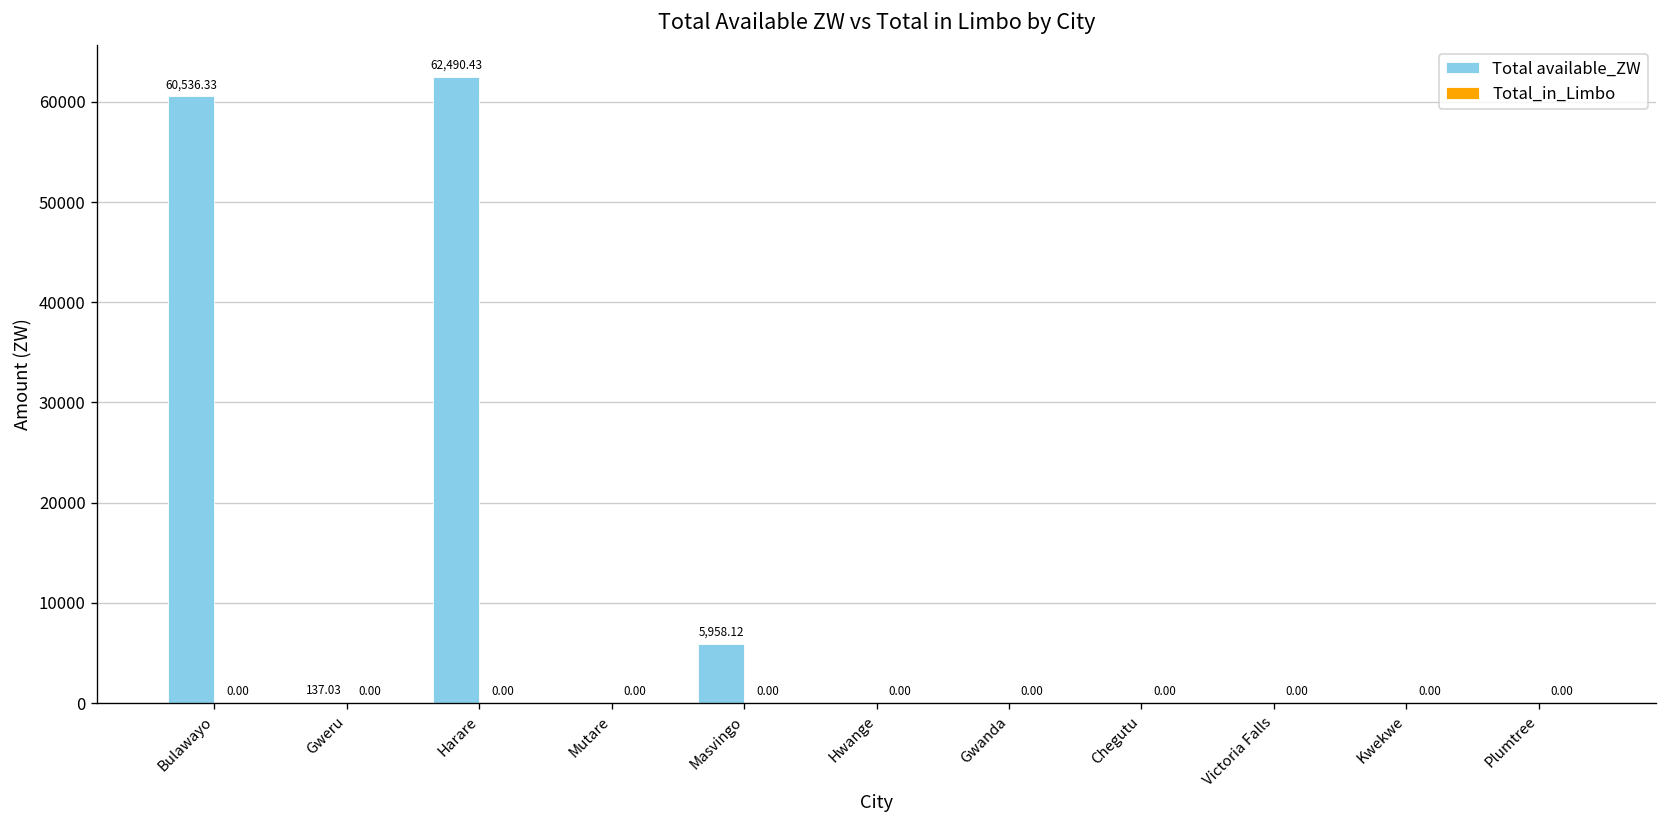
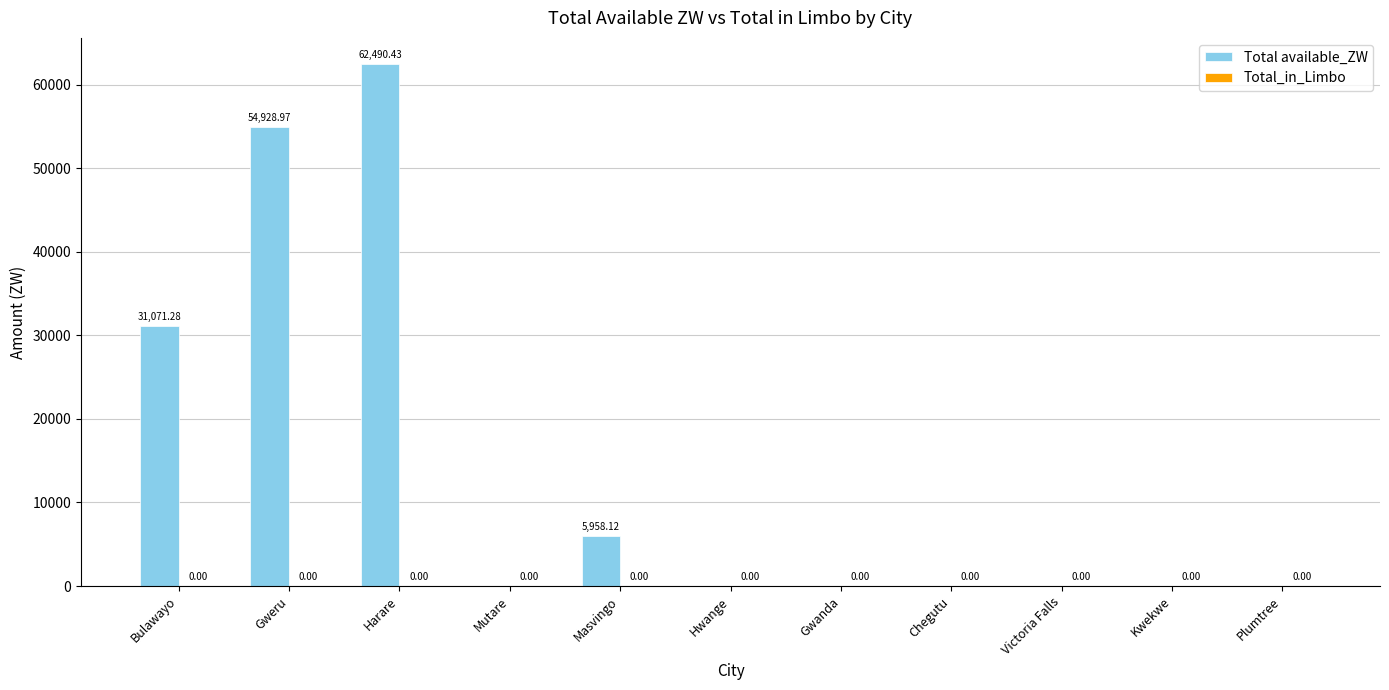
Total available_ZW, Bulawayo: 60,536.33 -> 31,071.28
Total available_ZW, Gweru: 137.03 -> 54,928.97
